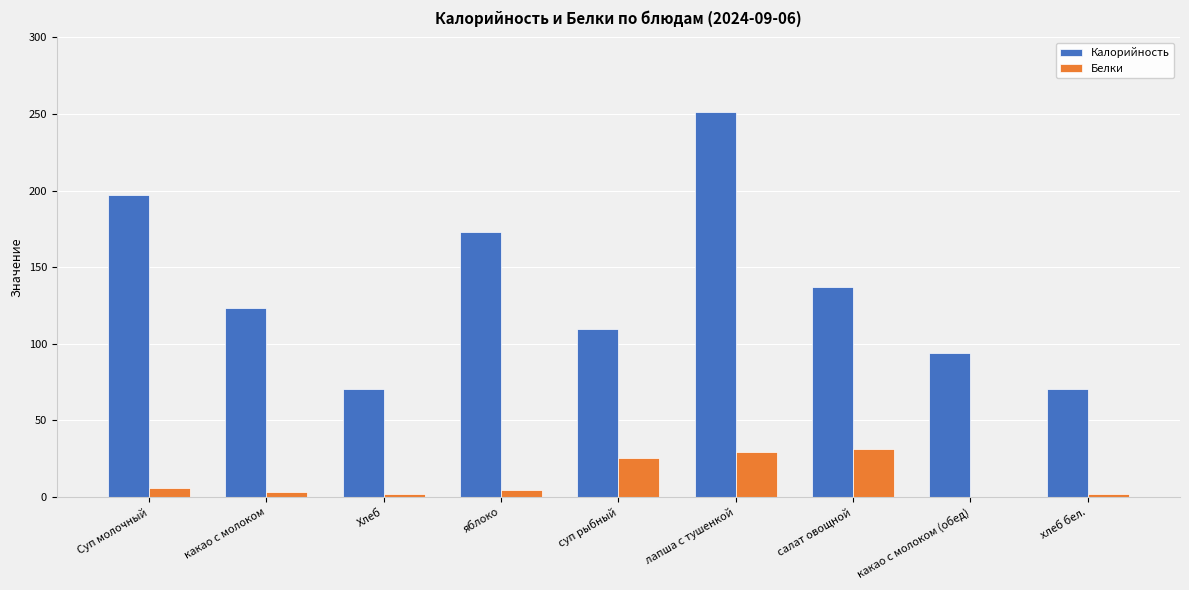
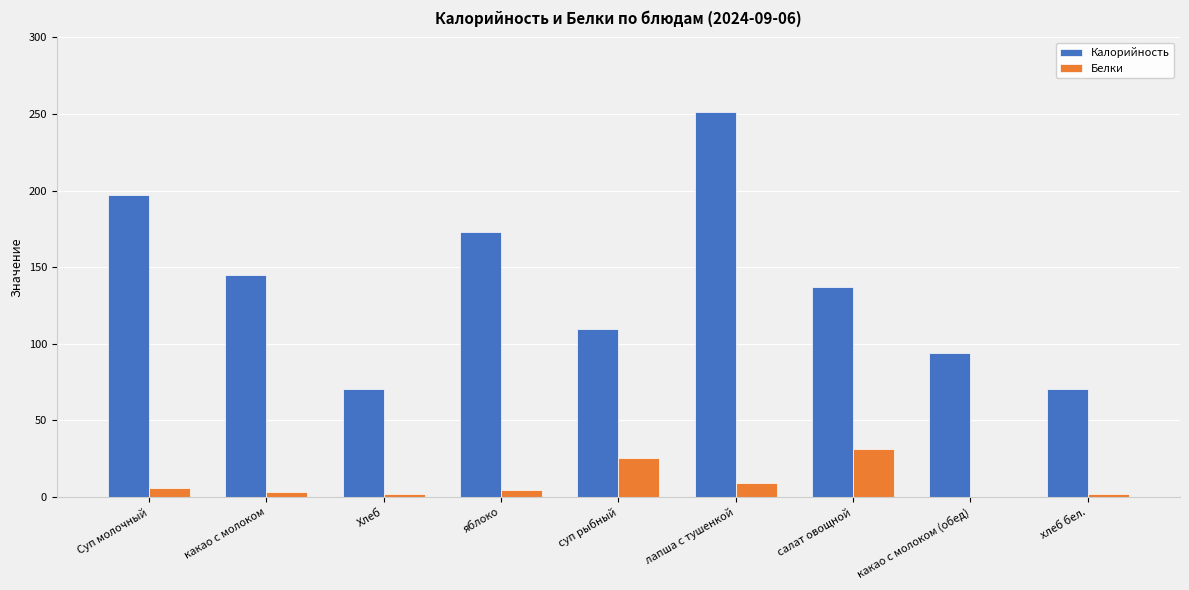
Калорийность, какао с молоком: 124 -> 145
Белки, лапша с тушенкой: 29 -> 9
